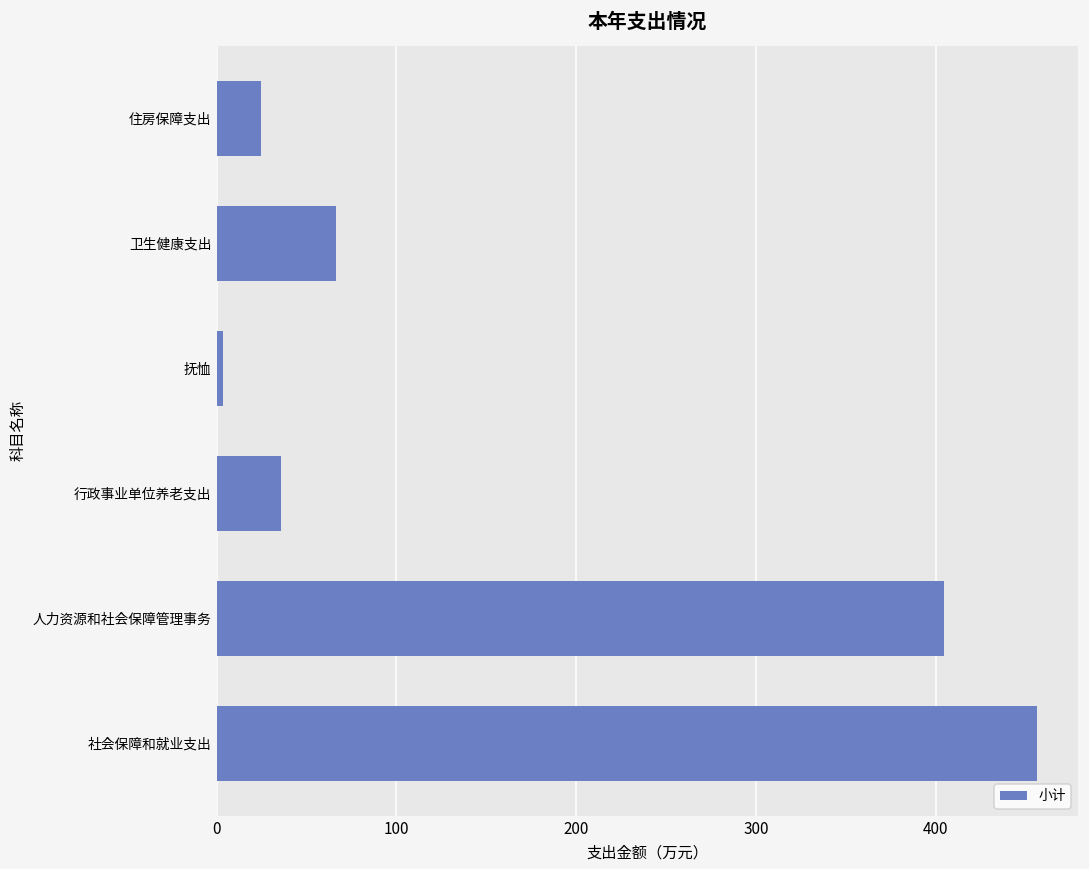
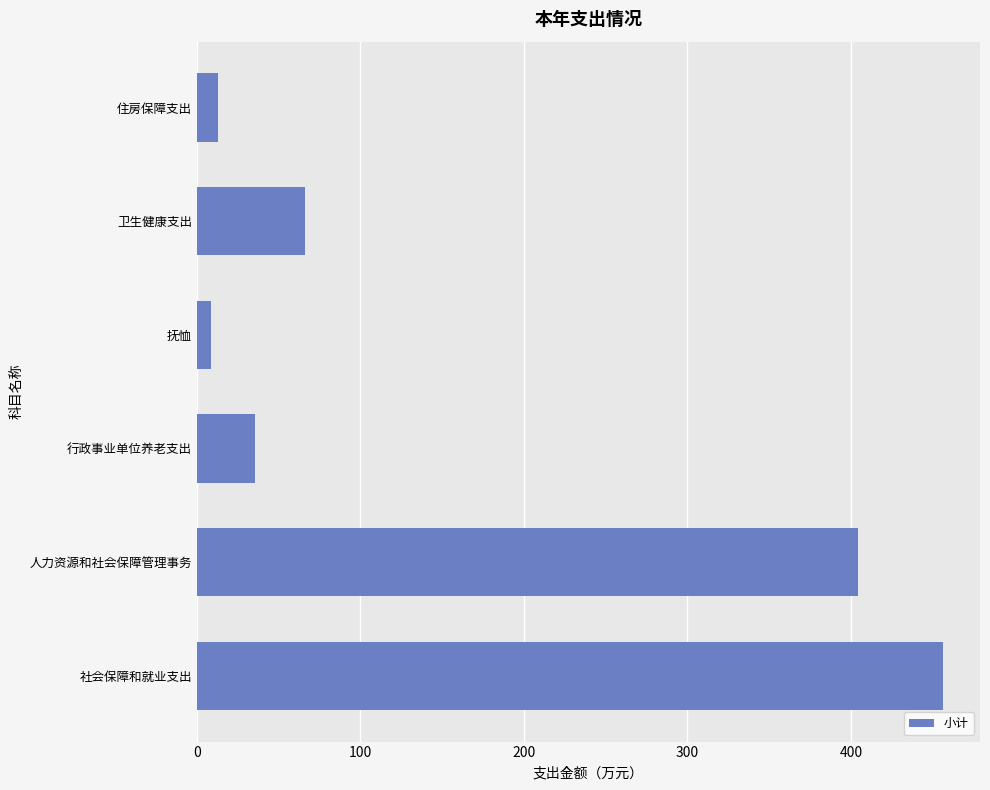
住房保障支出: 25 -> 13
抚恤: 3 -> 8
